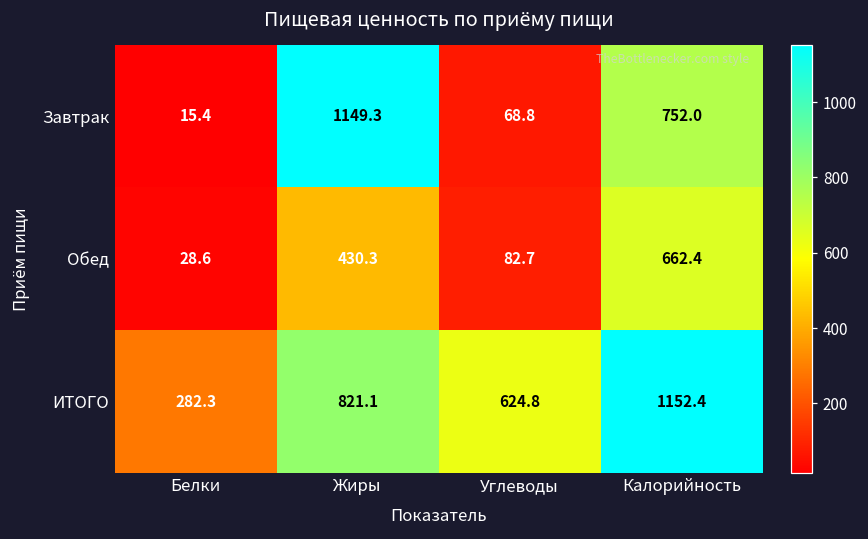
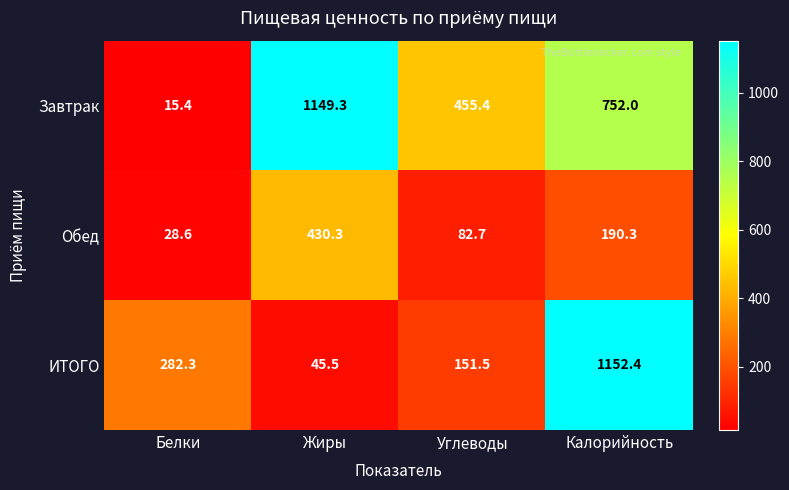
Завтрак, Углеводы: 68.8 -> 455.4
Обед, Калорийность: 662.4 -> 190.3
ИТОГО, Жиры: 821.1 -> 45.5
ИТОГО, Углеводы: 624.8 -> 151.5
